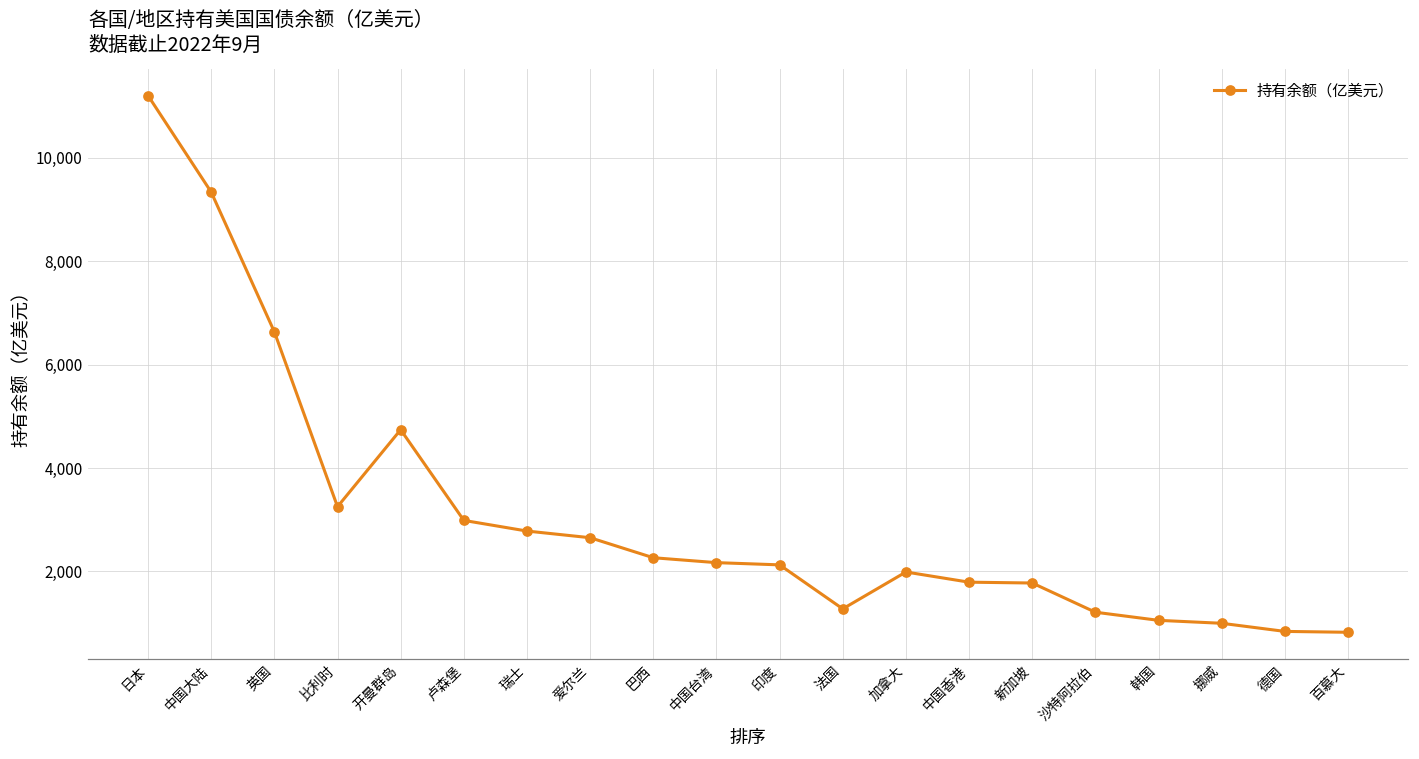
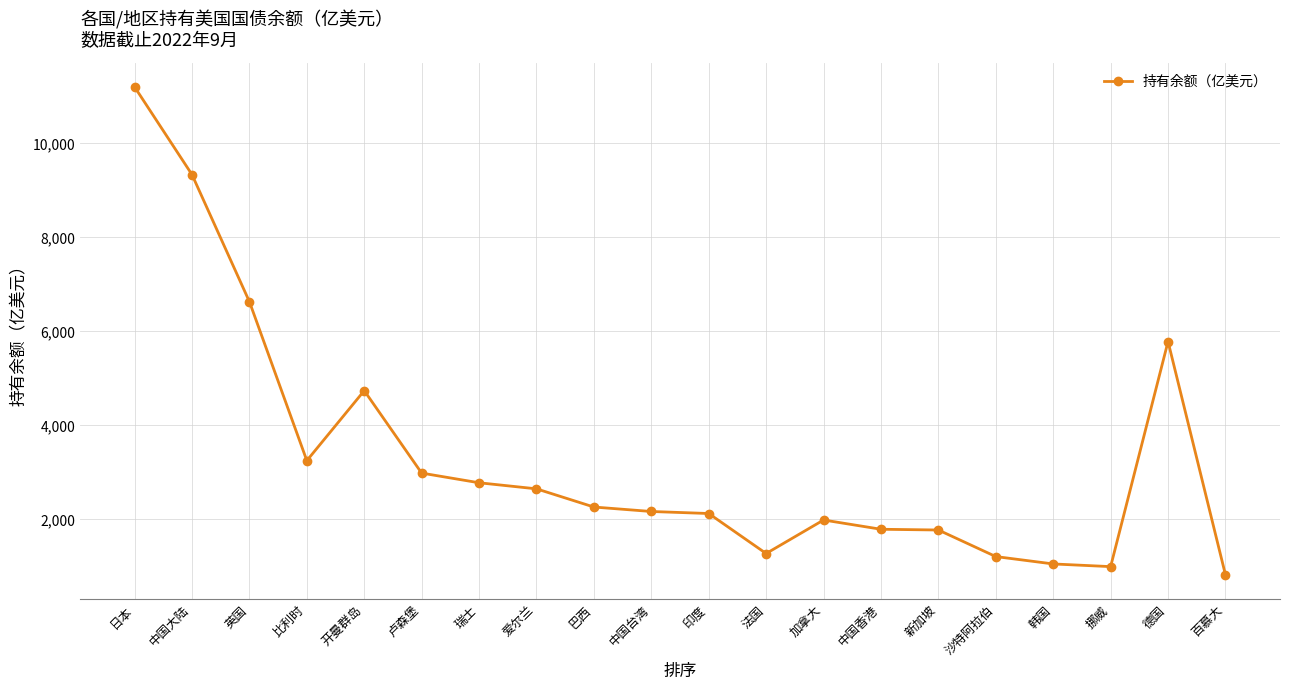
德国: 800 -> 5,800
